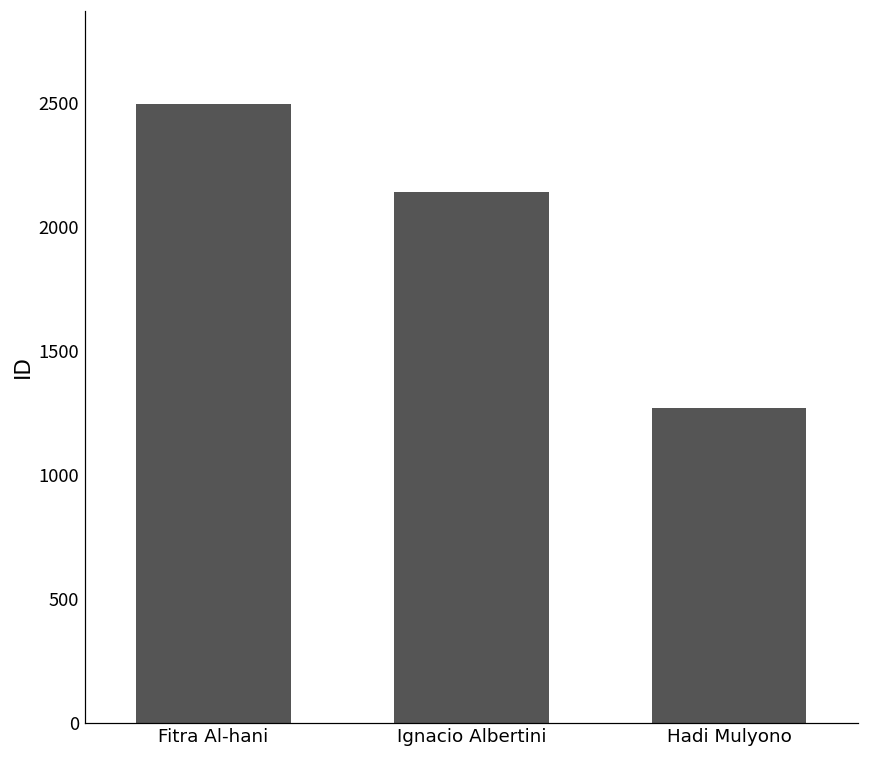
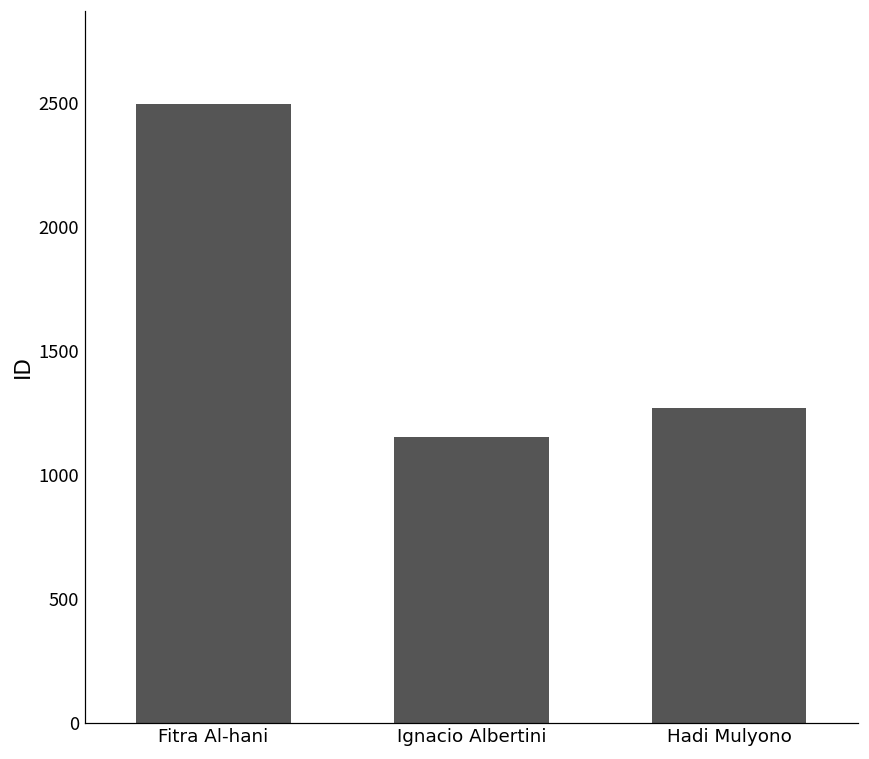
Ignacio Albertini: 2140 -> 1150
